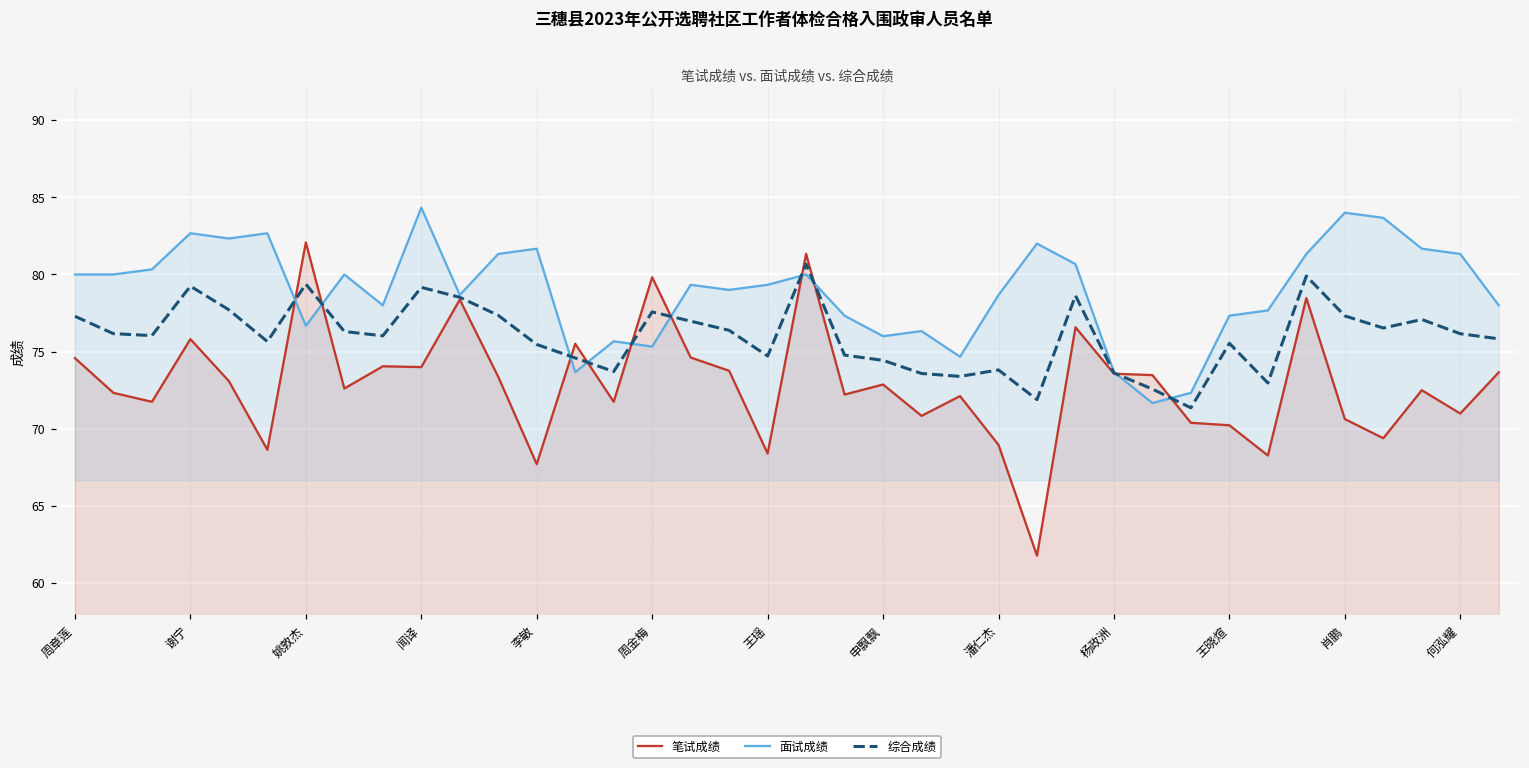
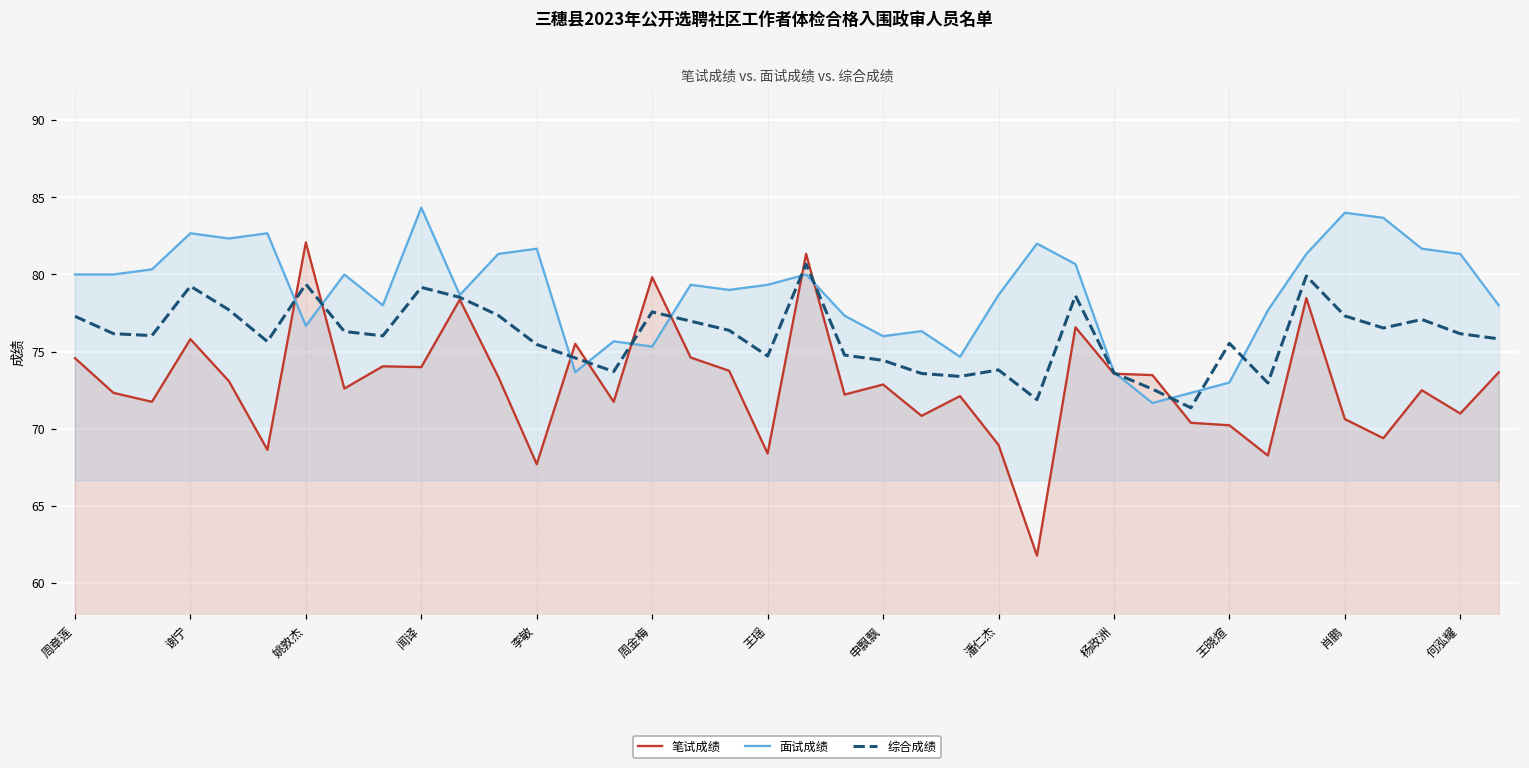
面试成绩, 王晓煊: 77.3 -> 73.0
